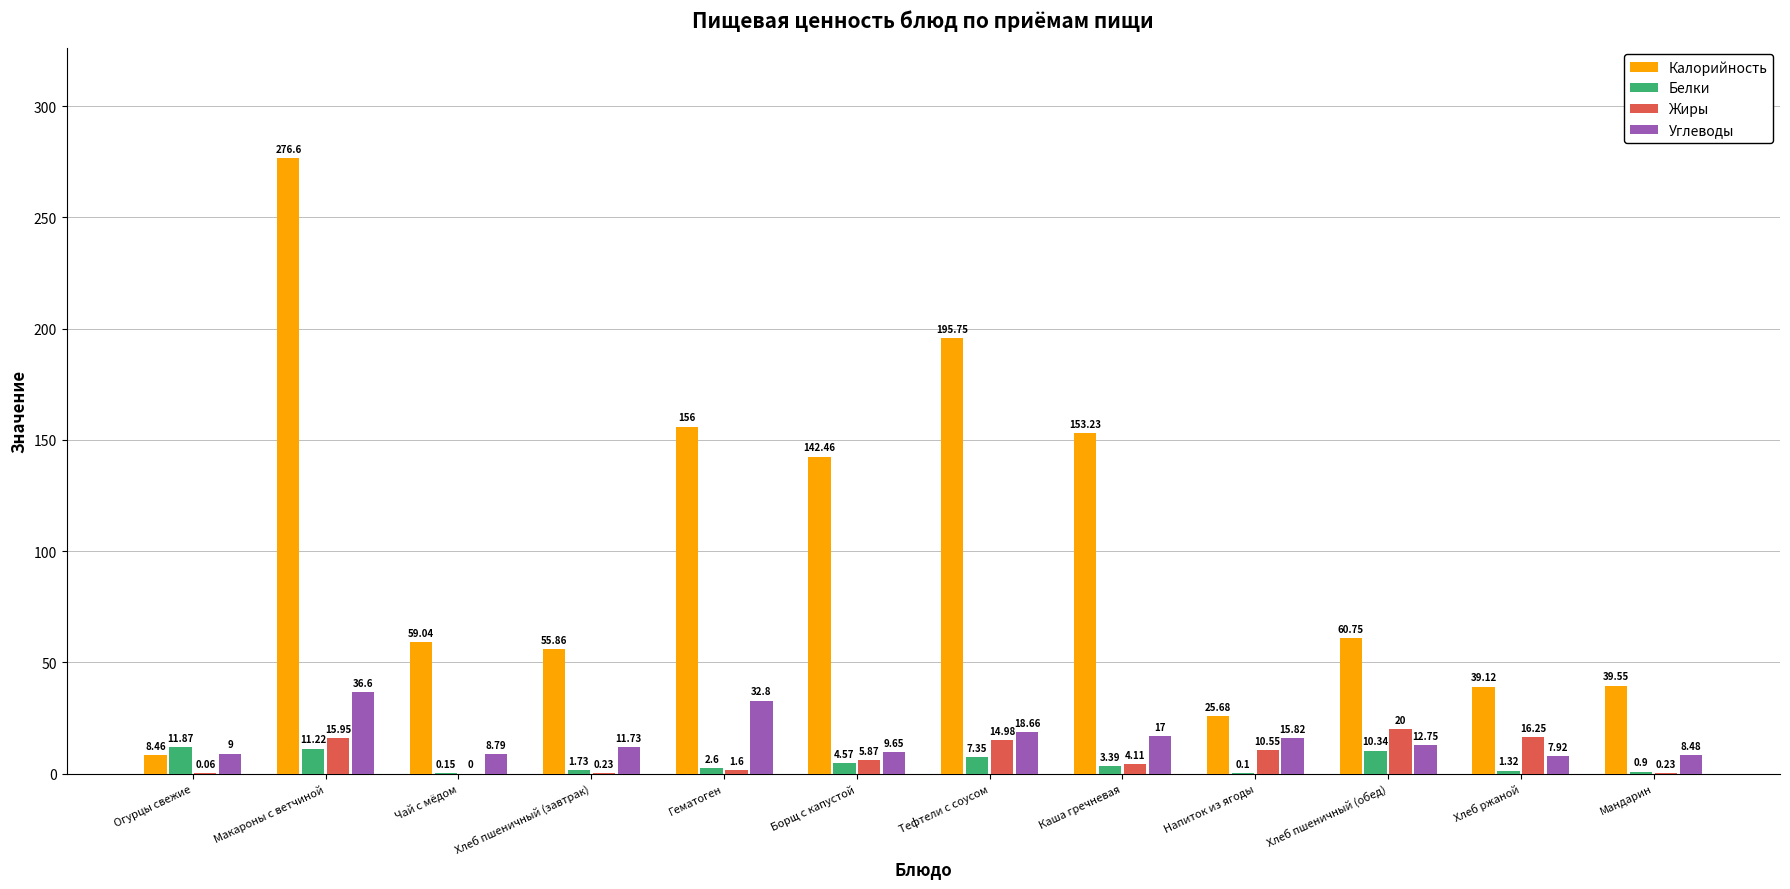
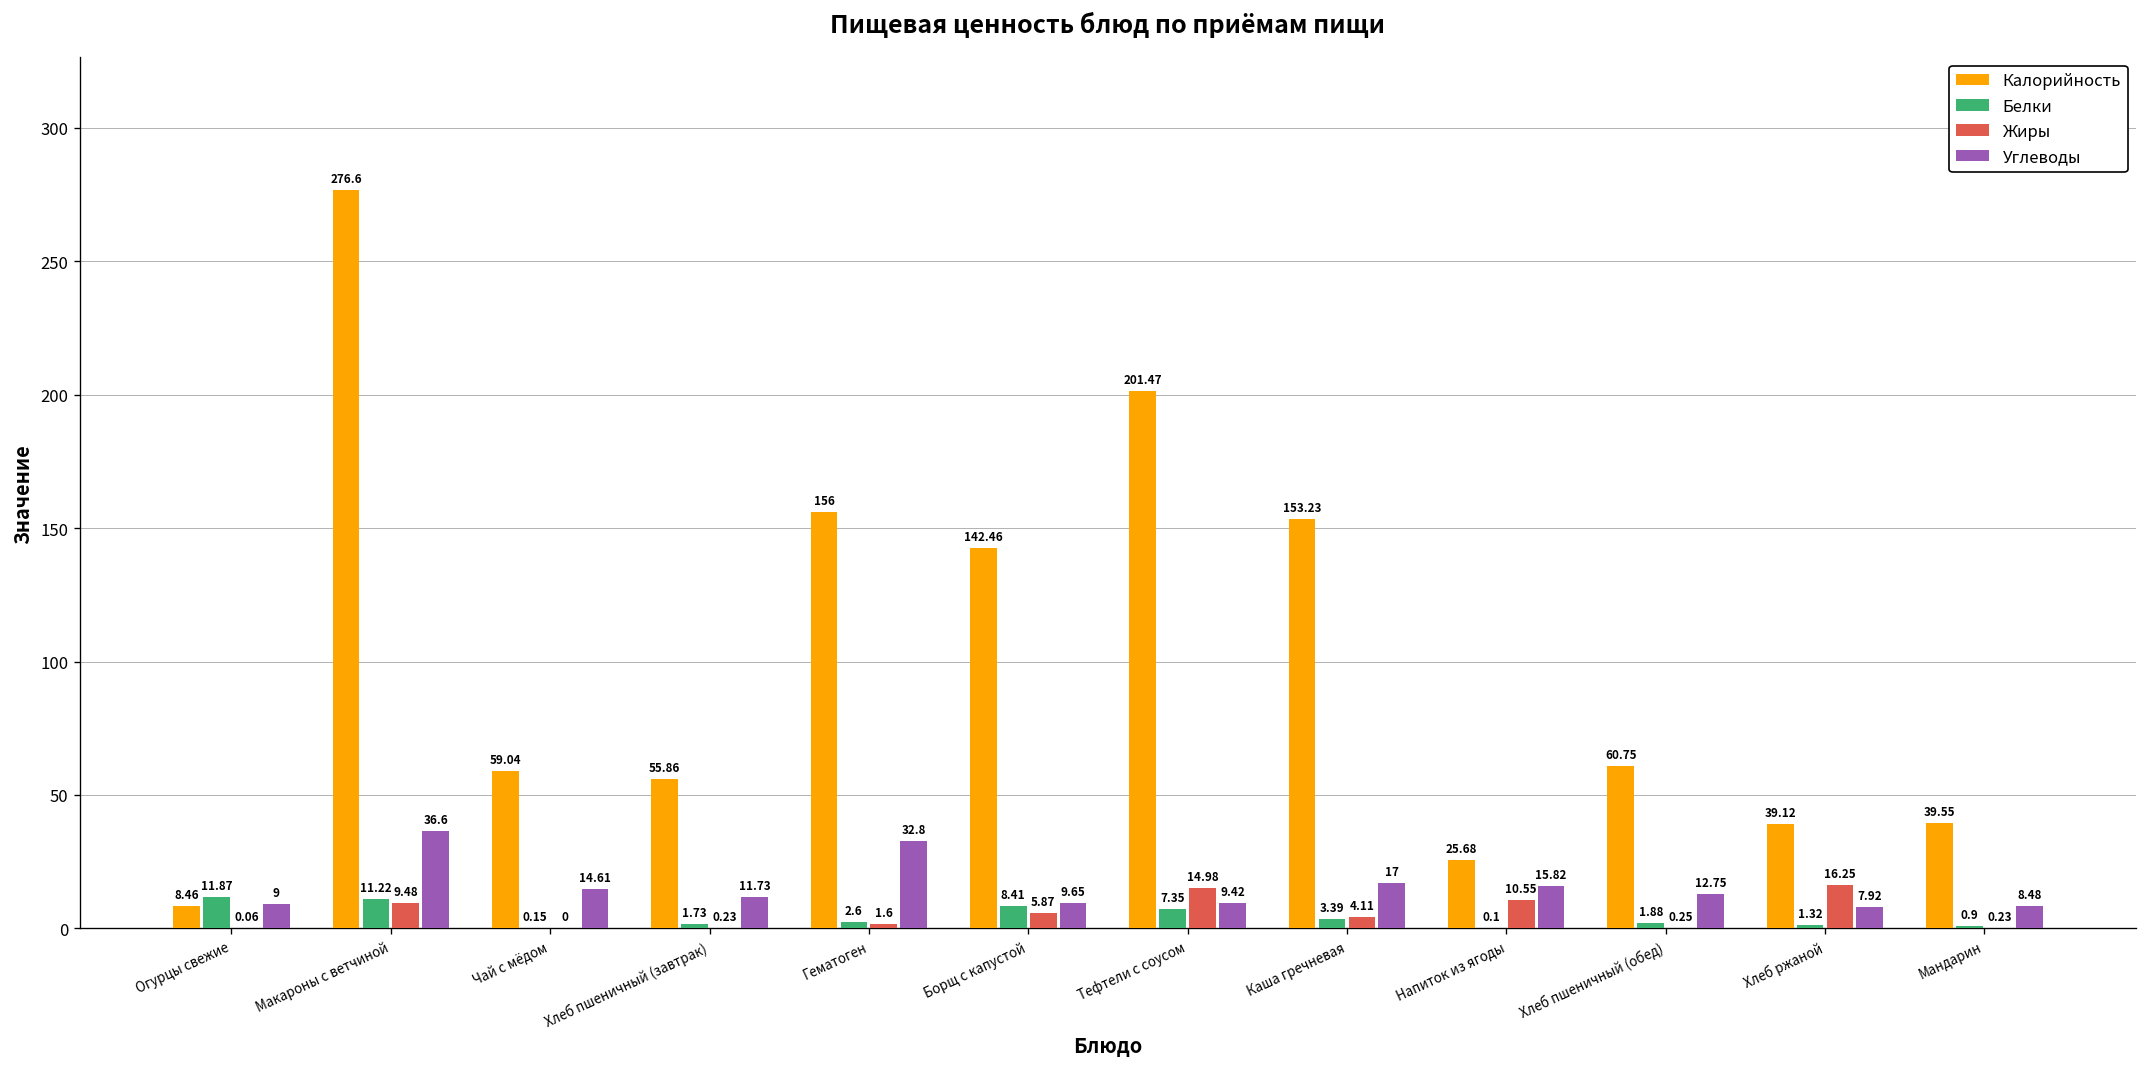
Жиры, Макароны с ветчиной: 15.95 -> 9.48
Углеводы, Чай с мёдом: 8.79 -> 14.61
Белки, Борщ с капустой: 4.57 -> 8.41
Калорийность, Тефтели с соусом: 195.75 -> 201.47
Углеводы, Тефтели с соусом: 18.66 -> 9.42
Белки, Хлеб пшеничный (обед): 10.34 -> 1.88
Жиры, Хлеб пшеничный (обед): 20 -> 0.25
